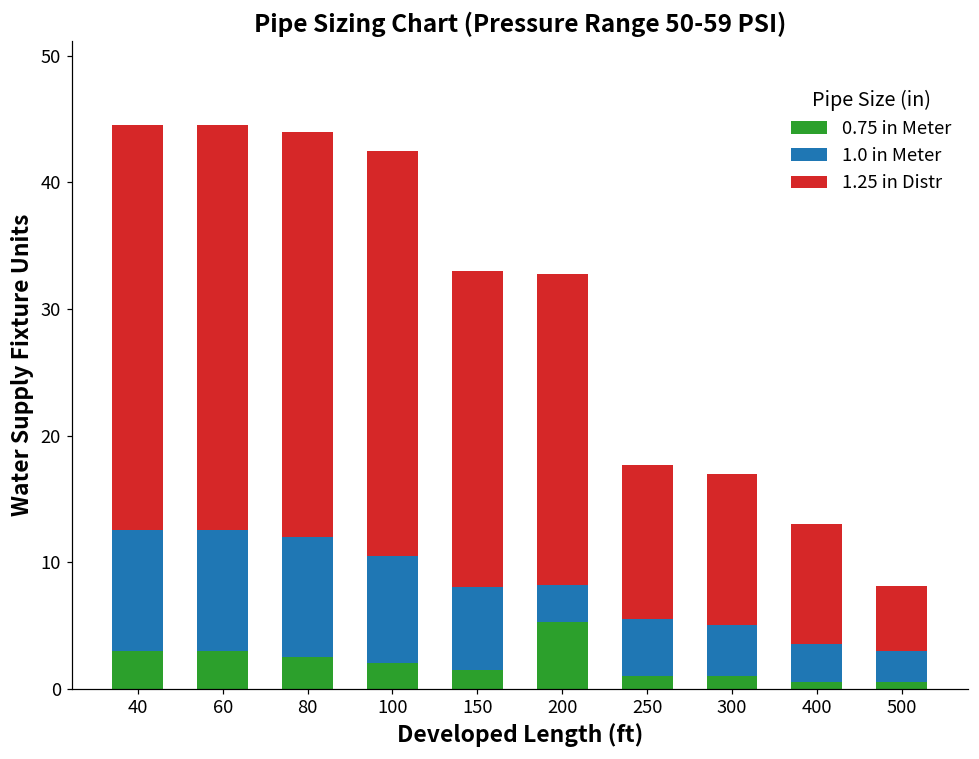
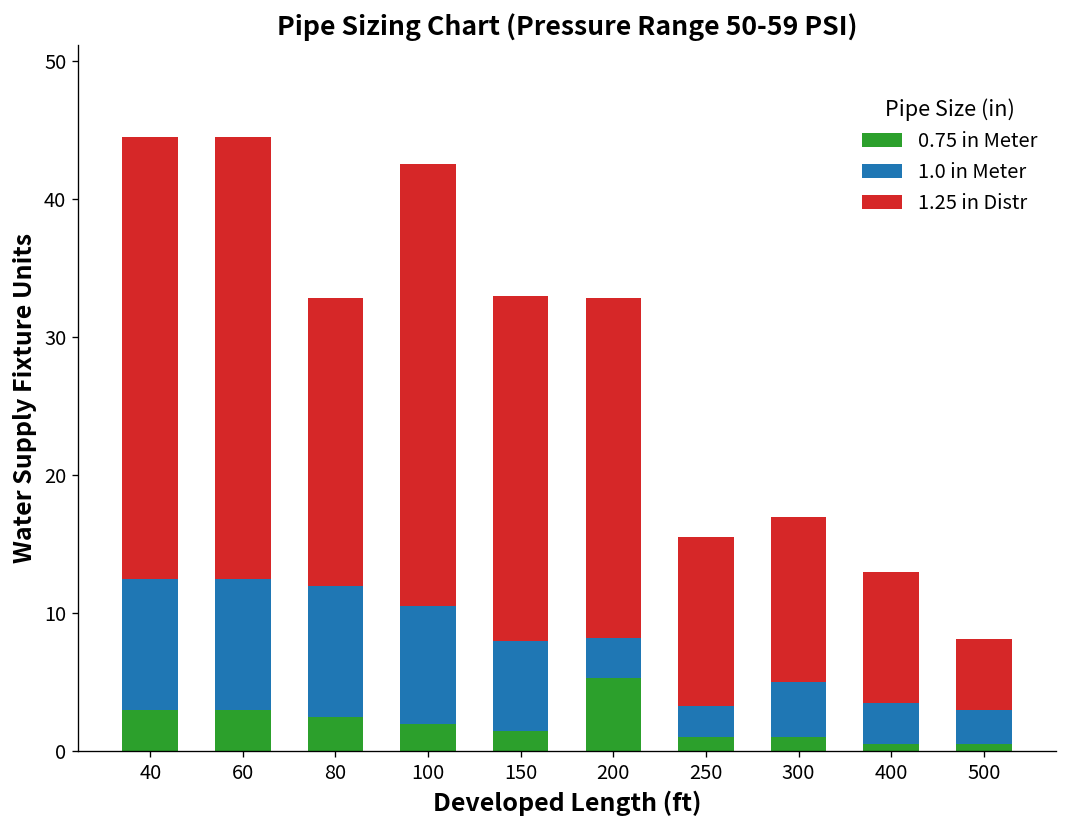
1.25 in Distr, 80: 32.0 -> 20.8
1.0 in Meter, 250: 4.5 -> 2.3
